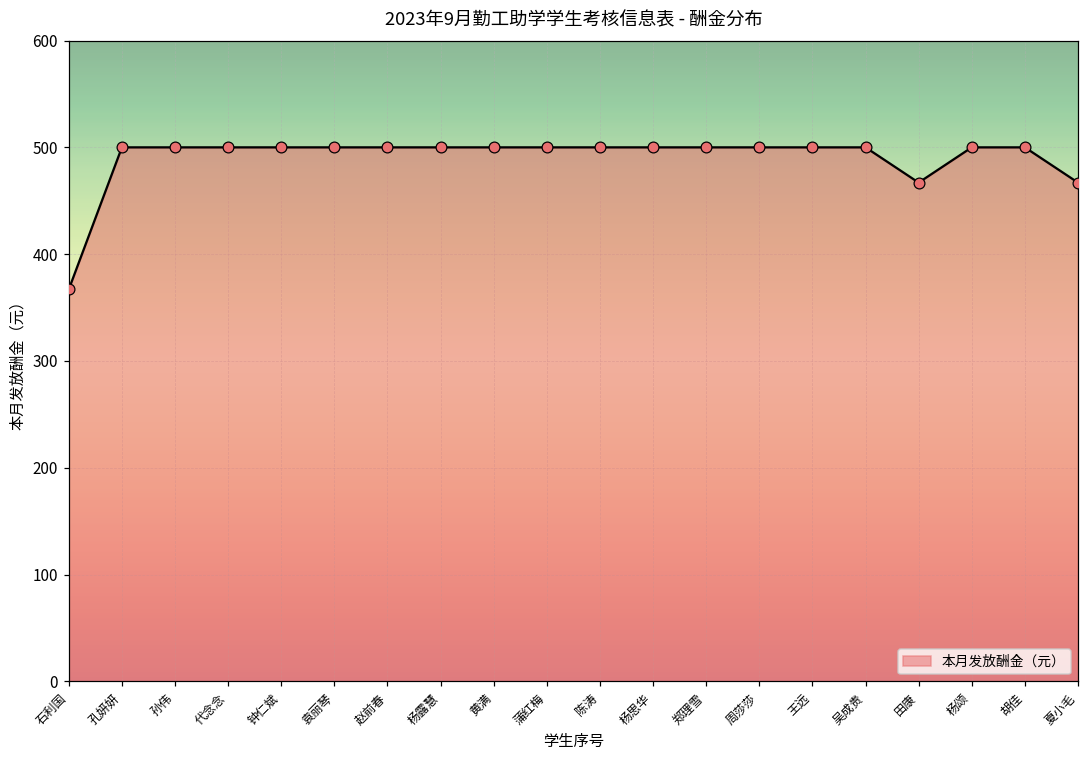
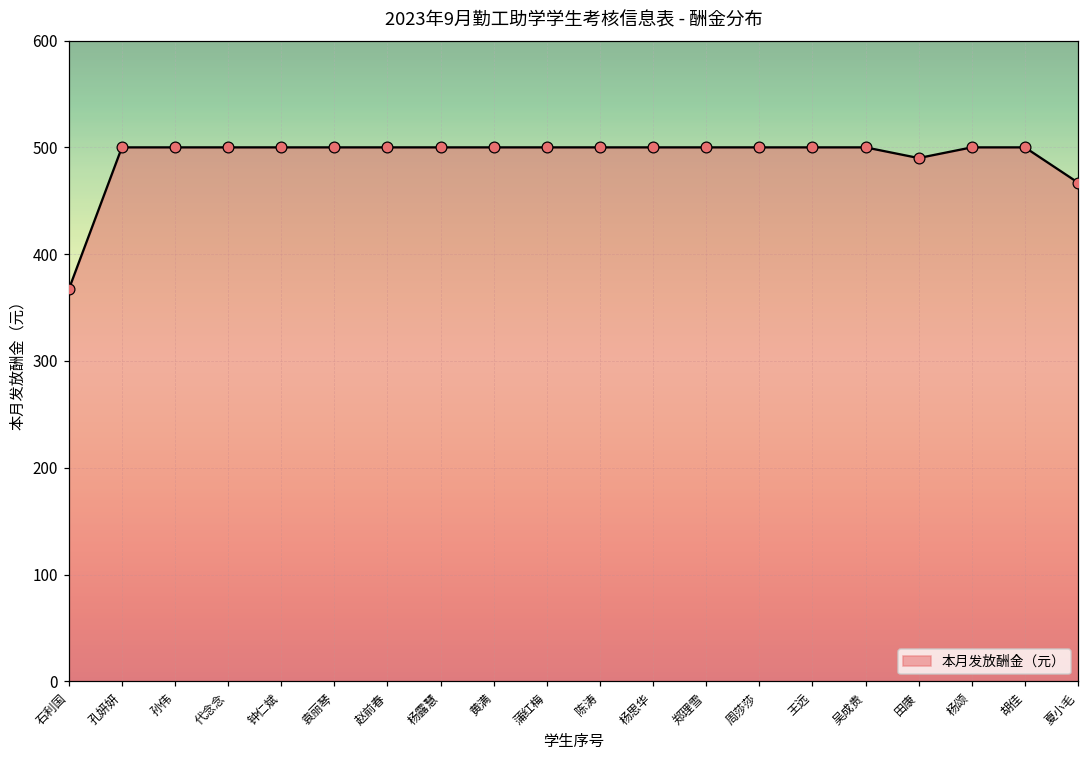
田康: 470 -> 490
